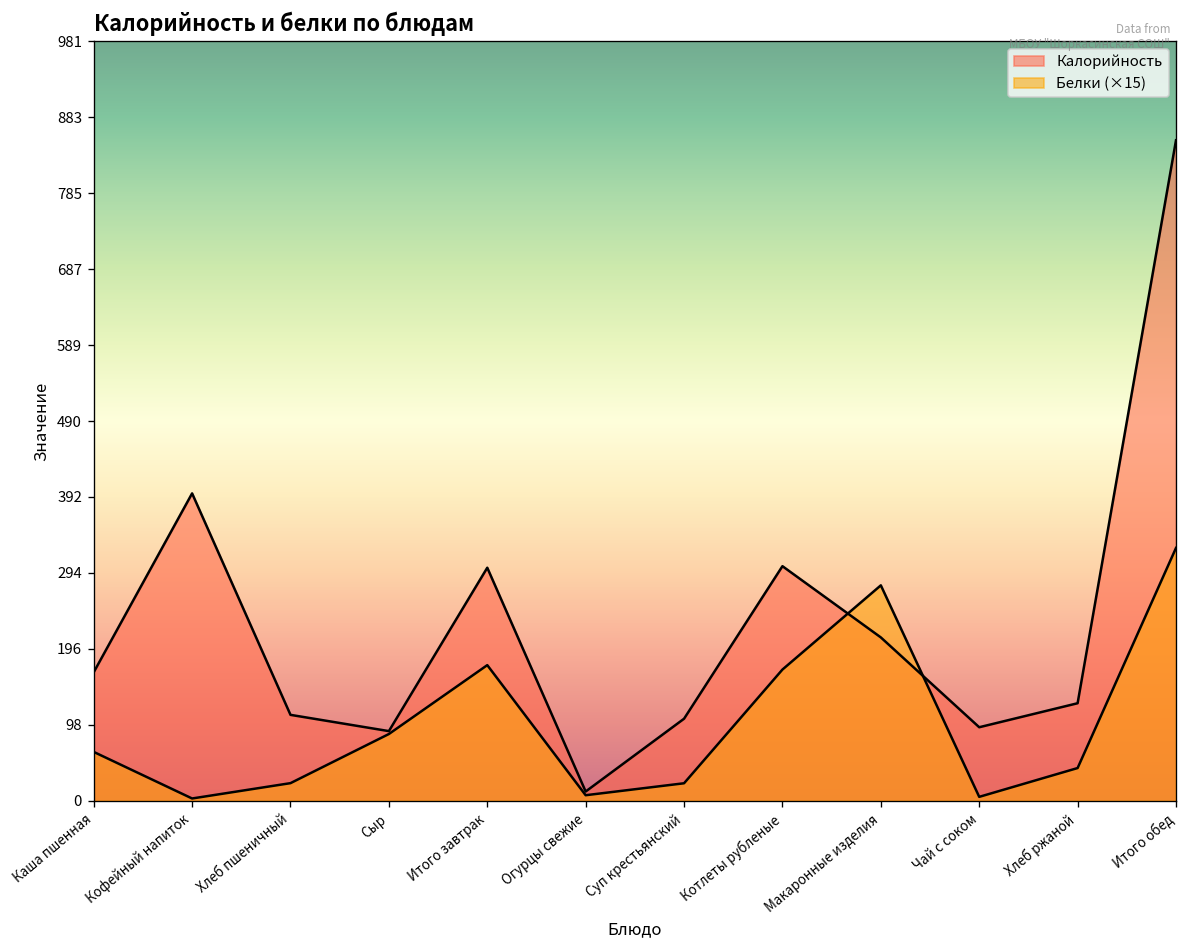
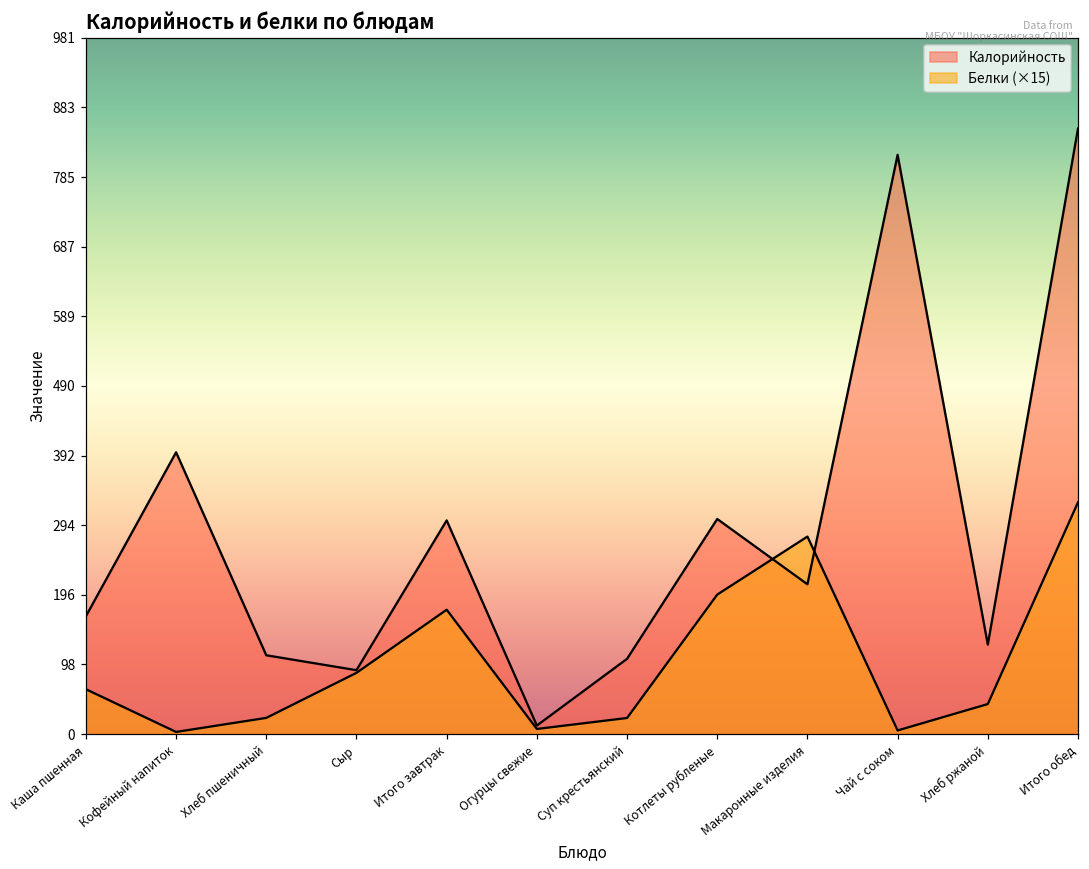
Белки (×15), Котлеты рубленые: 170 -> 200
Калорийность, Чай с соком: 100 -> 820
